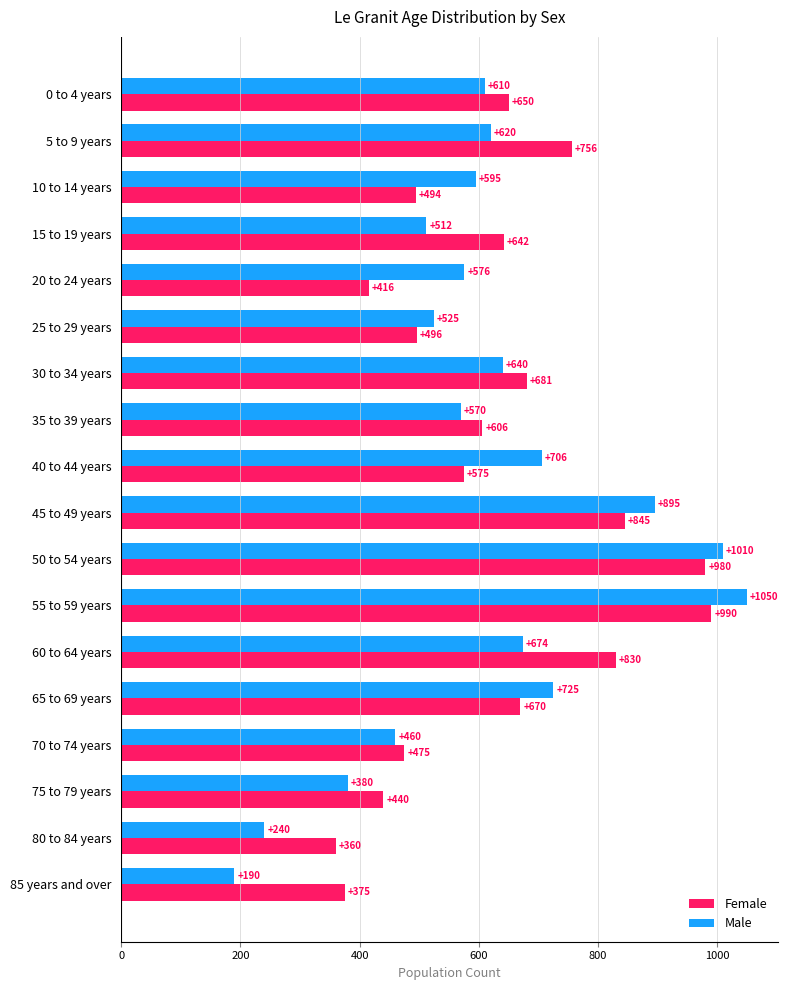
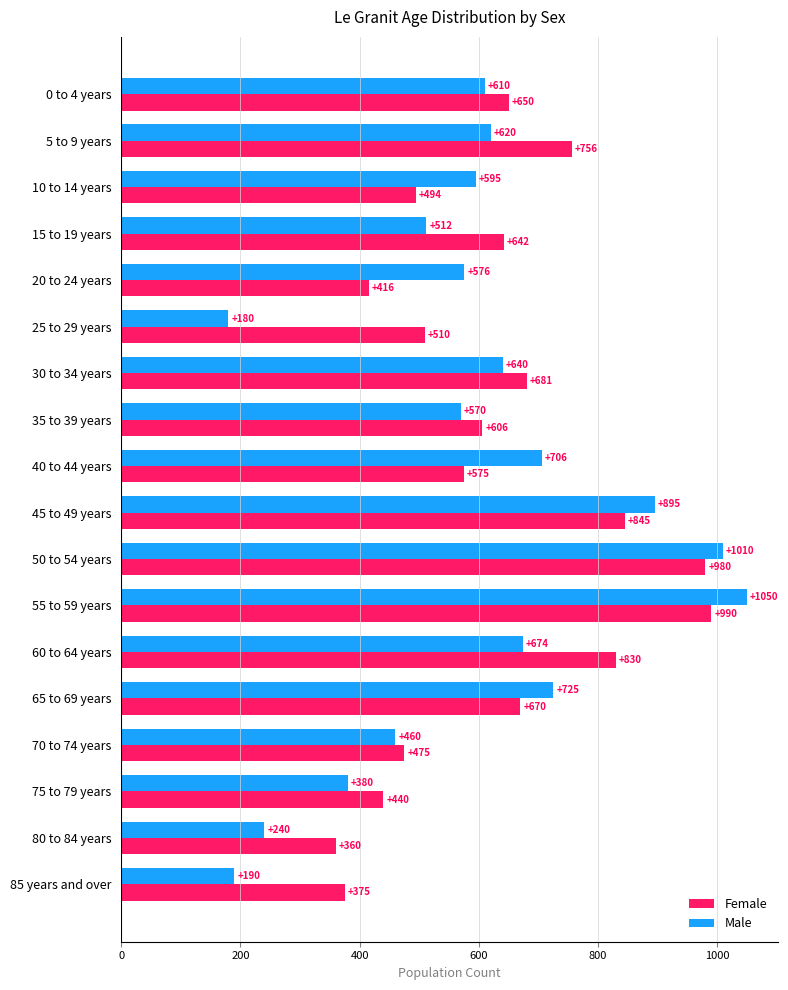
Male, 25 to 29 years: +525 -> +180
Female, 25 to 29 years: +496 -> +510
